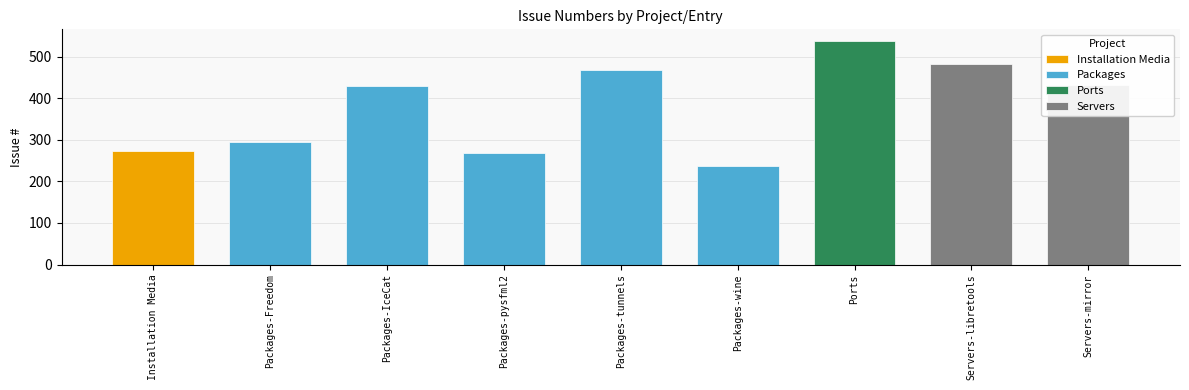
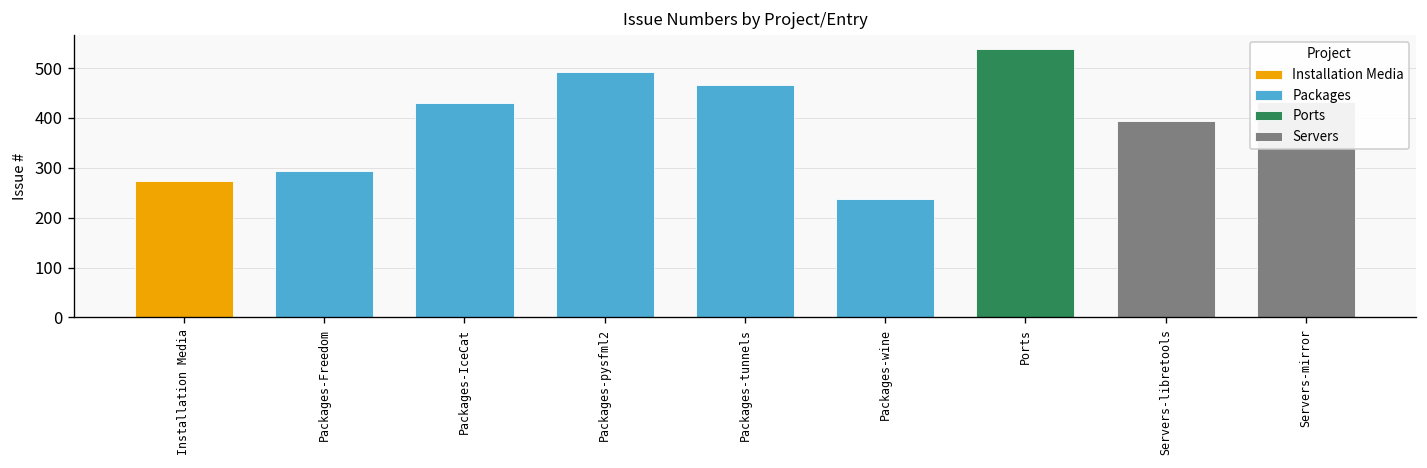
Packages-pysfml2: 270 -> 490
Servers-libretools: 480 -> 390
